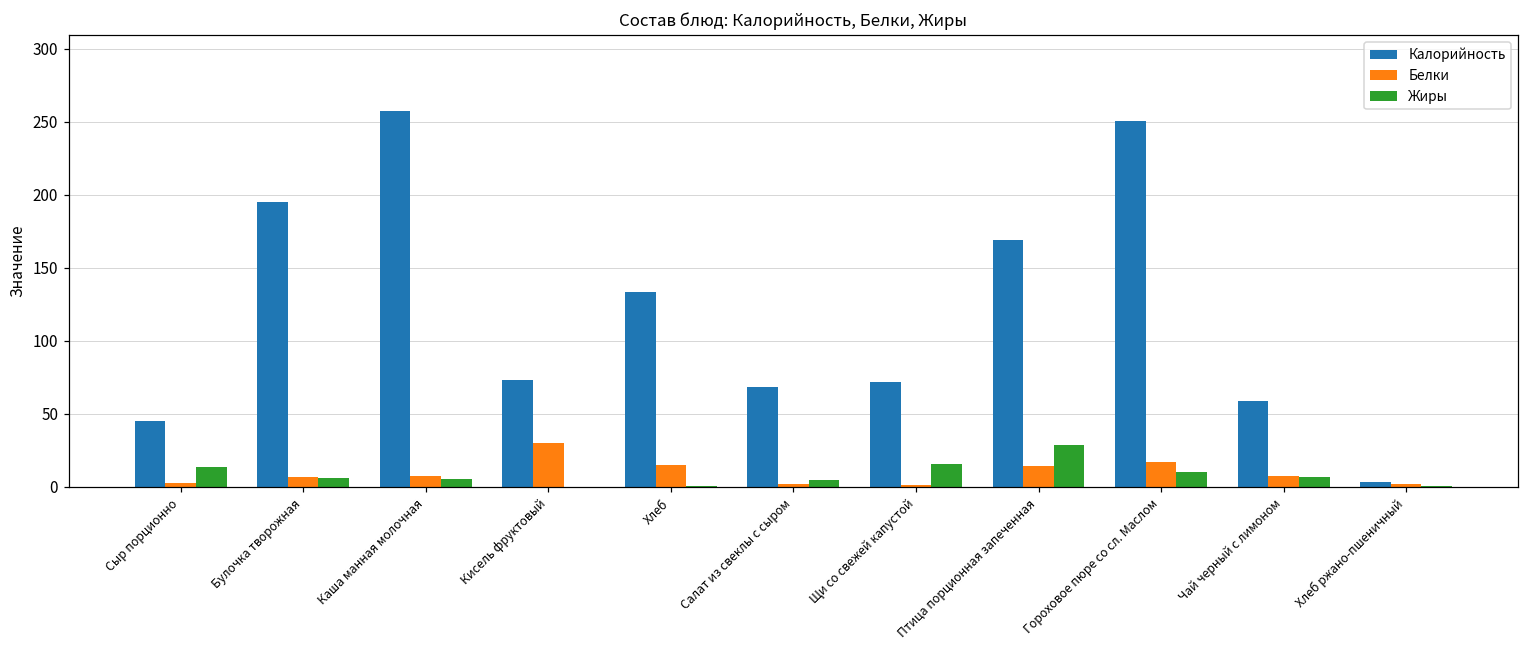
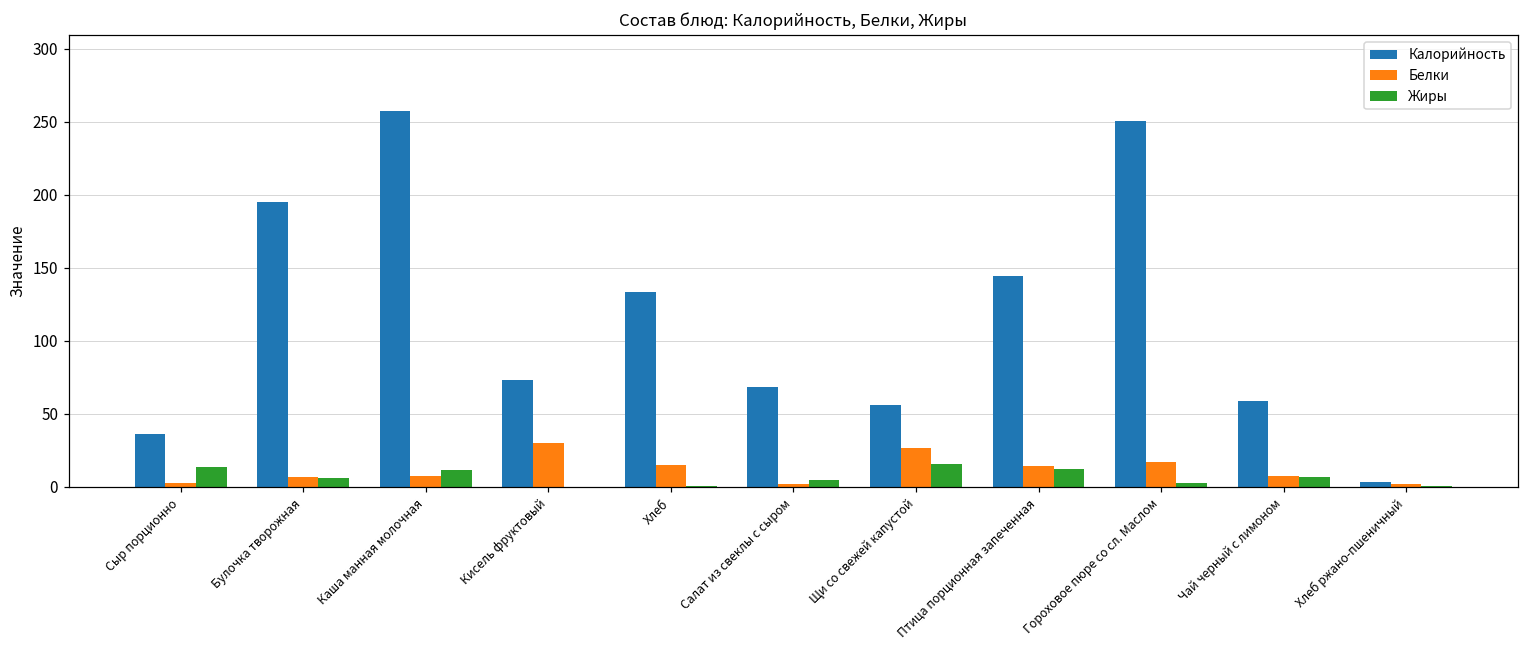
Калорийность, Сыр порционно: 45 -> 36
Жиры, Каша манная молочная: 5 -> 12
Калорийность, Щи со свежей капустой: 72 -> 56
Белки, Щи со свежей капустой: 1 -> 27
Калорийность, Птица порционная запеченная: 169 -> 144
Жиры, Птица порционная запеченная: 29 -> 12
Жиры, Гороховое пюре со сл. Маслом: 10 -> 3
